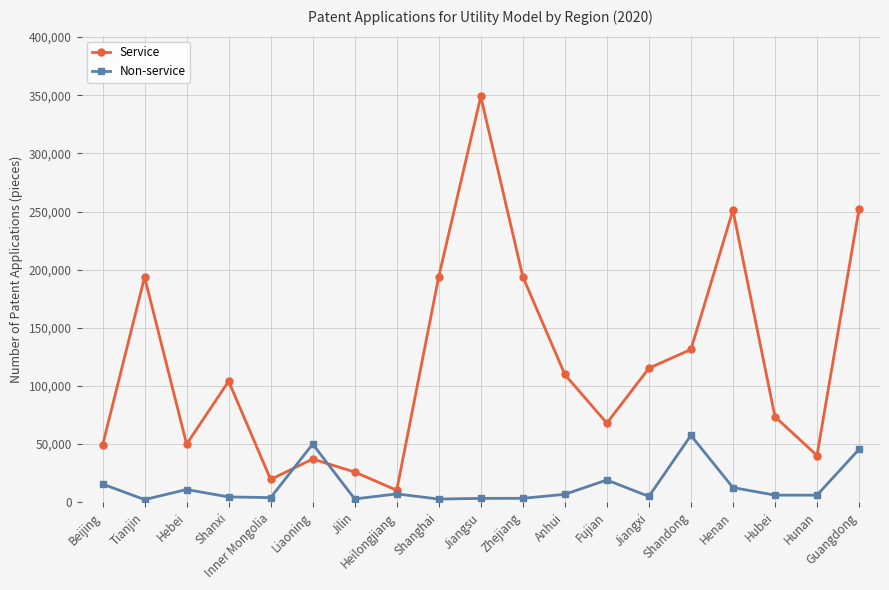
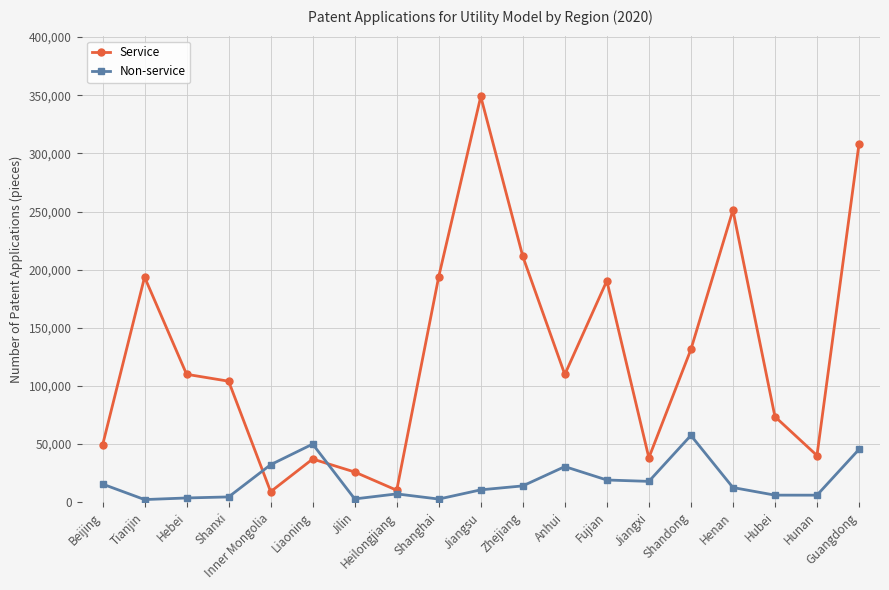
Service, Hebei: 50,000 -> 110,000
Non-service, Hebei: 11,000 -> 4,000
Service, Inner Mongolia: 20,000 -> 9,000
Non-service, Inner Mongolia: 4,000 -> 32,000
Non-service, Jiangsu: 3,000 -> 11,000
Service, Zhejiang: 194,000 -> 211,000
Non-service, Zhejiang: 3,000 -> 14,000
Non-service, Anhui: 7,000 -> 31,000
Service, Fujian: 68,000 -> 190,000
Service, Jiangxi: 115,000 -> 38,000
Non-service, Jiangxi: 5,000 -> 18,000
Service, Guangdong: 252,000 -> 308,000
